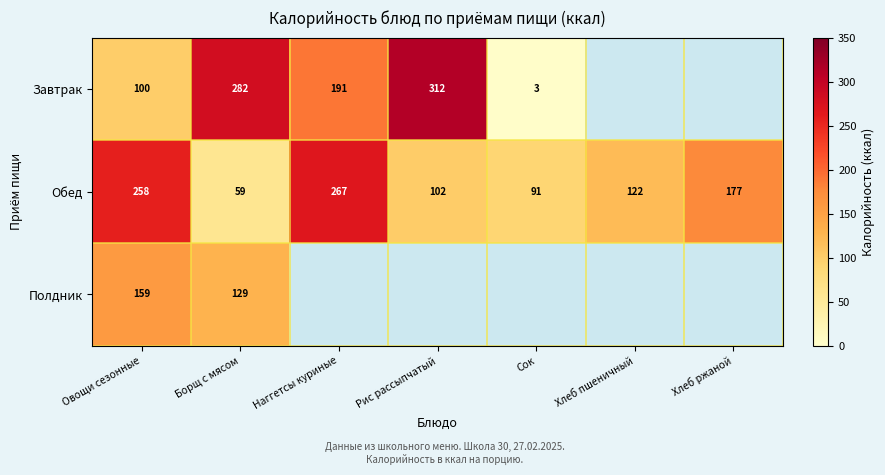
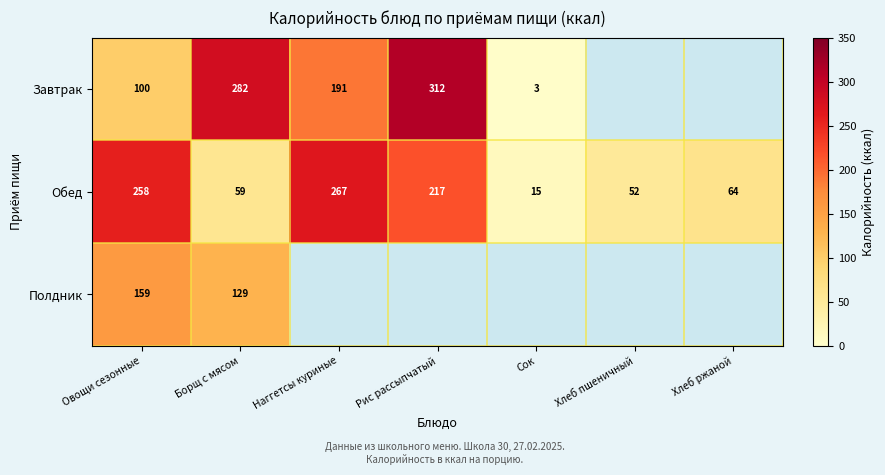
Обед, Рис рассыпчатый: 102 -> 217
Обед, Сок: 91 -> 15
Обед, Хлеб пшеничный: 122 -> 52
Обед, Хлеб ржаной: 177 -> 64
